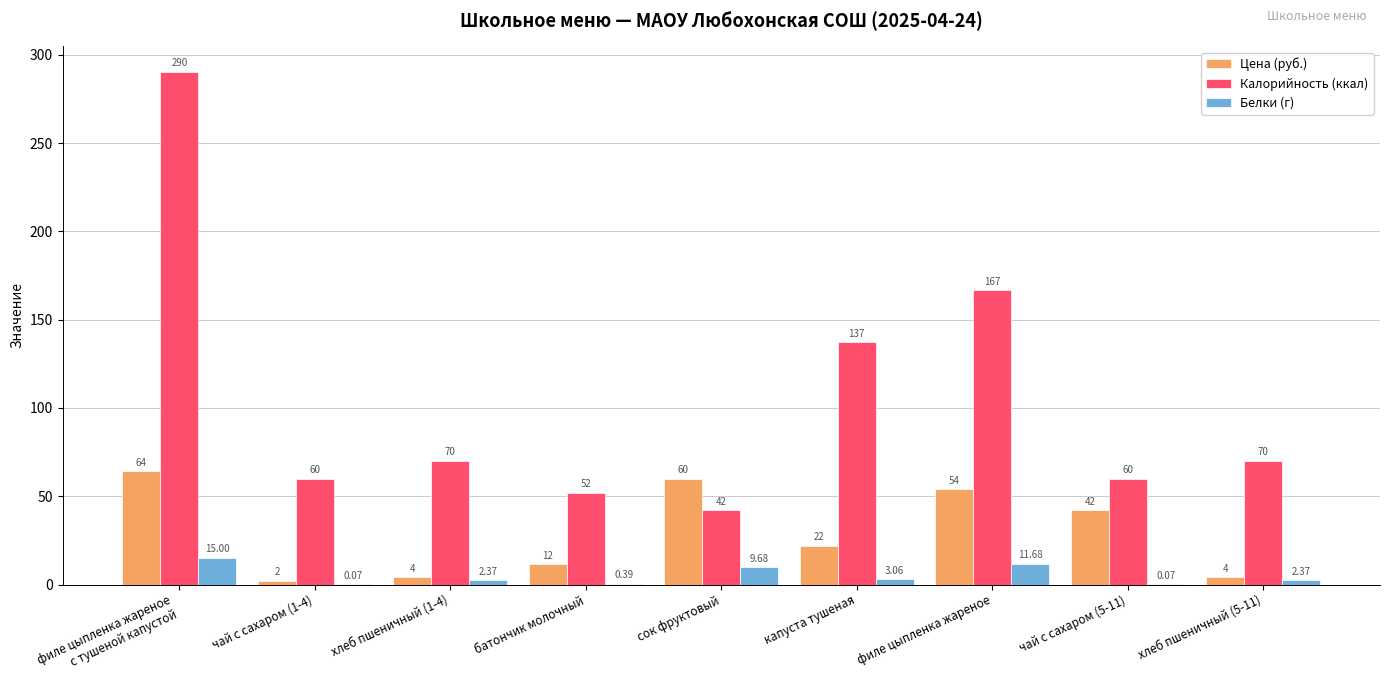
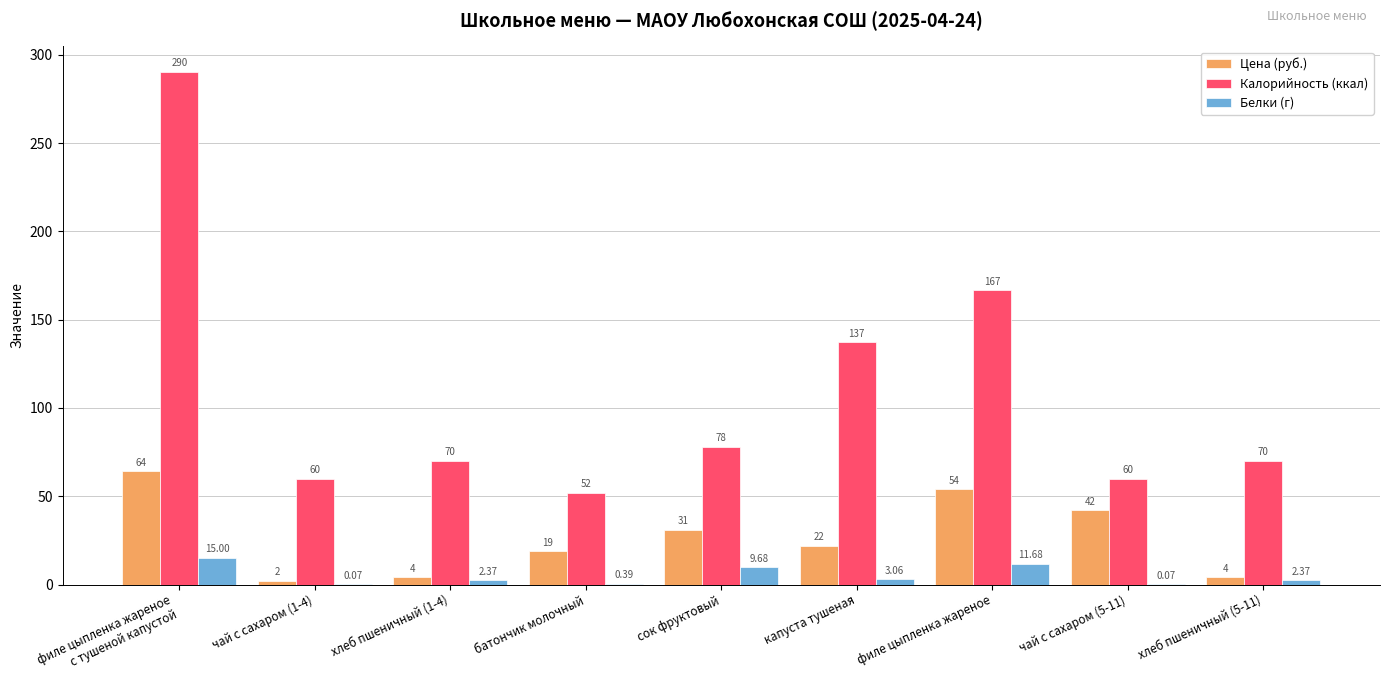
Цена (руб.), батончик молочный: 12 -> 19
Цена (руб.), сок фруктовый: 60 -> 31
Калорийность (ккал), сок фруктовый: 42 -> 78
